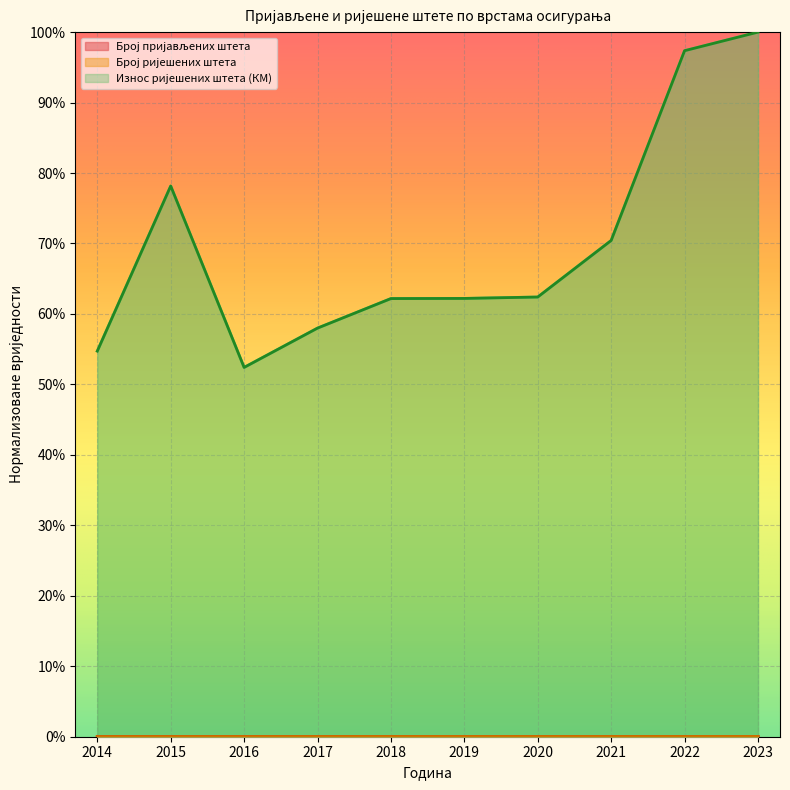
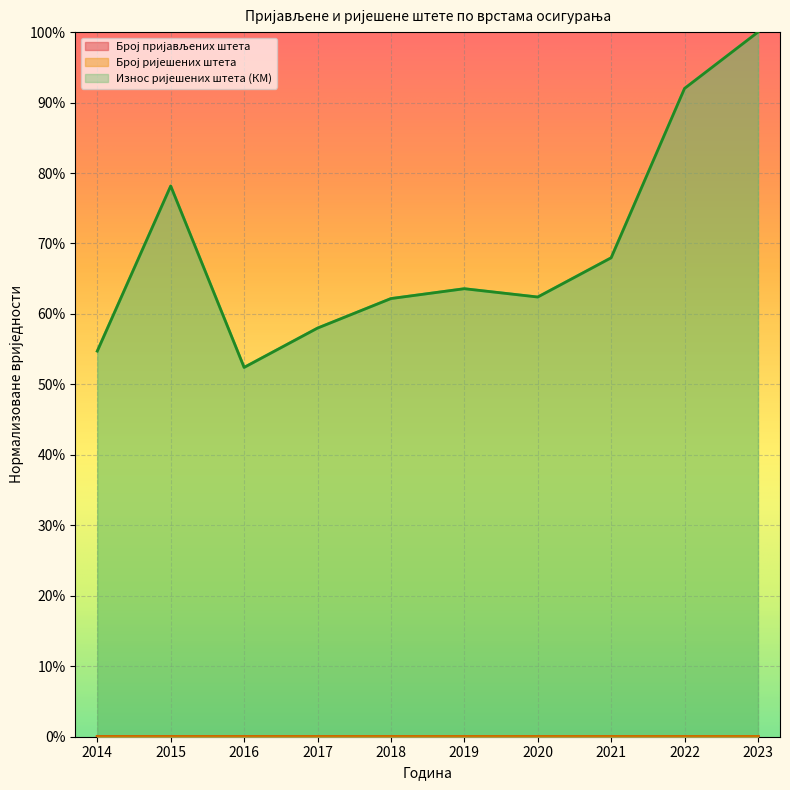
Износ ријешених штета (КМ), 2019: 62% -> 64%
Износ ријешених штета (КМ), 2021: 70% -> 68%
Износ ријешених штета (КМ), 2022: 97% -> 92%
